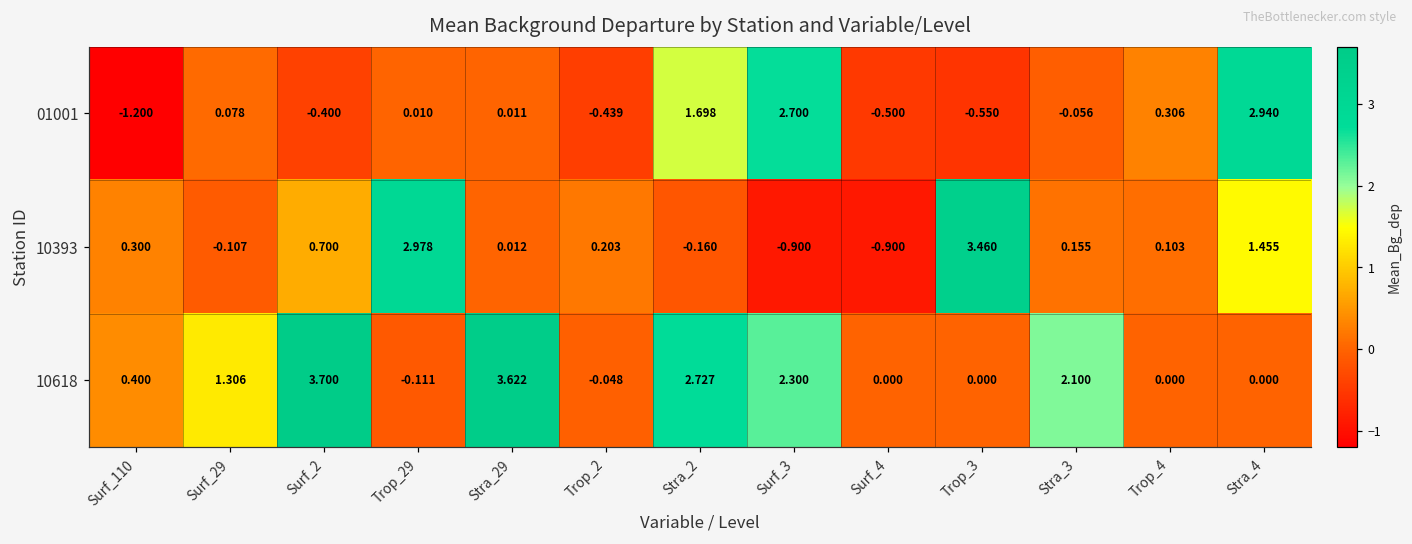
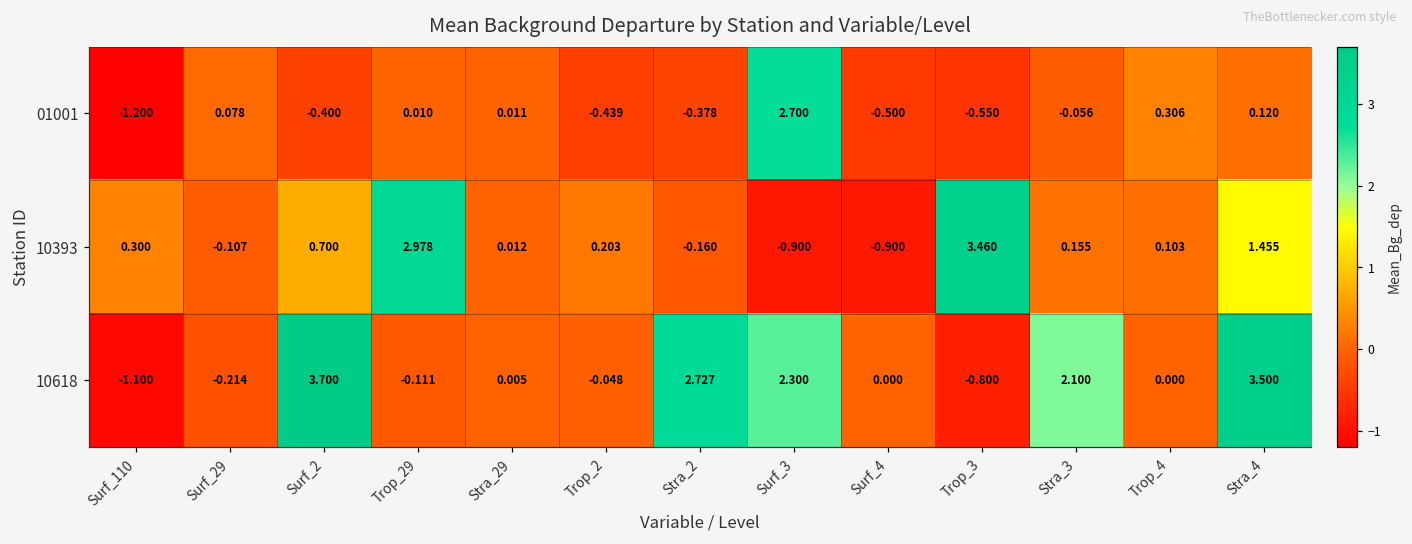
01001, Stra_2: 1.698 -> -0.378
01001, Stra_4: 2.940 -> 0.120
10618, Surf_110: 0.400 -> -1.100
10618, Surf_29: 1.306 -> -0.214
10618, Stra_29: 3.622 -> 0.005
10618, Trop_3: 0.000 -> -0.800
10618, Stra_4: 0.000 -> 3.500
